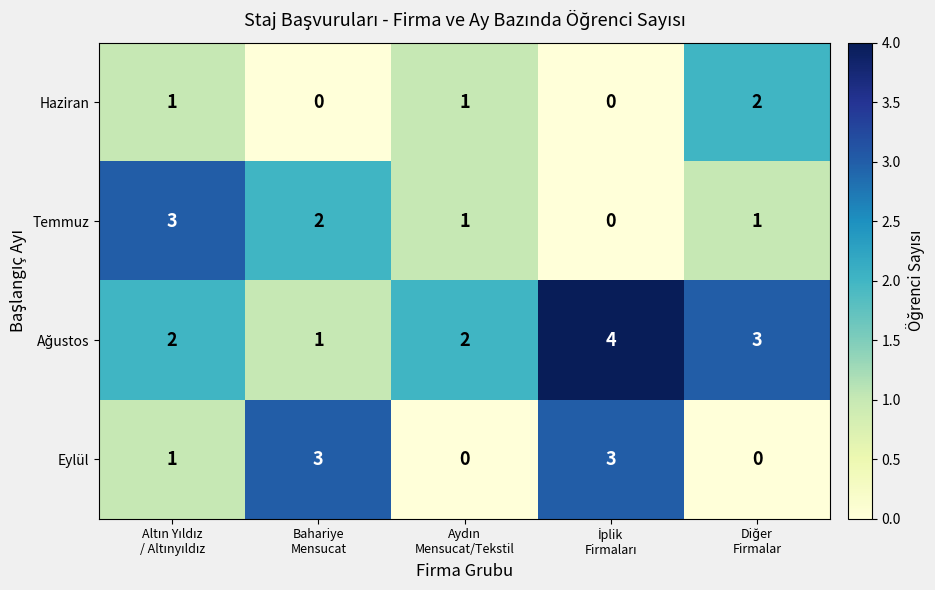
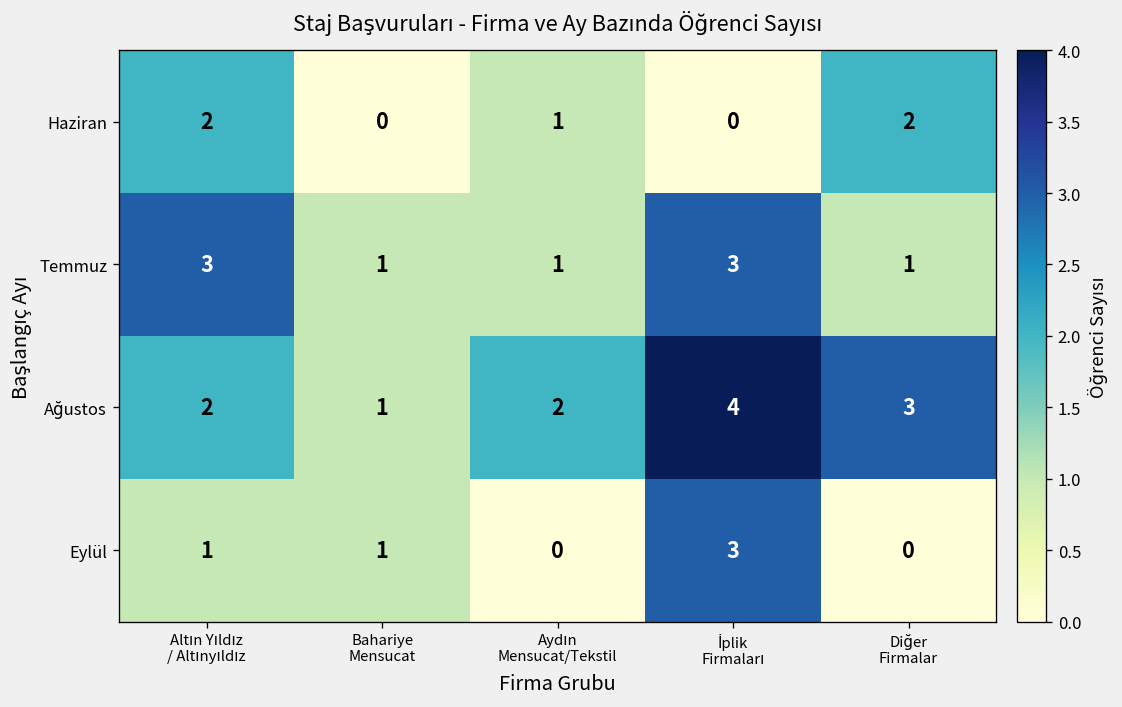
Haziran, Altın Yıldız / Altınyıldız: 1 -> 2
Temmuz, Bahariye Mensucat: 2 -> 1
Temmuz, İplik Firmaları: 0 -> 3
Eylül, Bahariye Mensucat: 3 -> 1
